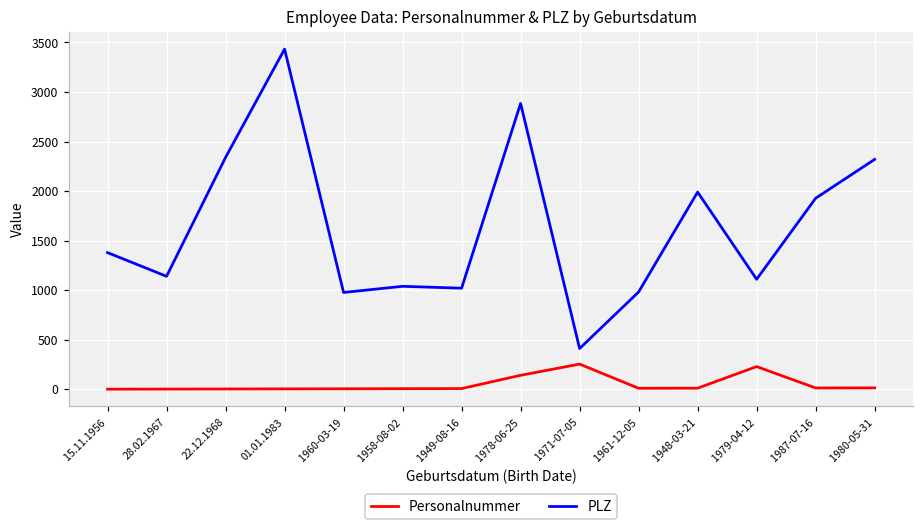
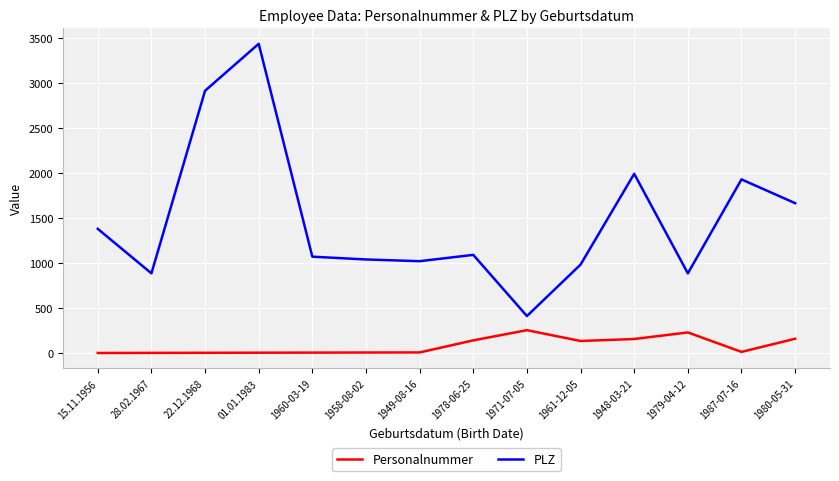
PLZ, 28.02.1967: 1100 -> 900
PLZ, 22.12.1968: 2300 -> 2900
PLZ, 1960-03-19: 1000 -> 1100
PLZ, 1978-06-25: 2900 -> 1100
Personalnummer, 1961-12-05: 0 -> 100
Personalnummer, 1948-03-21: 0 -> 200
PLZ, 1979-04-12: 1100 -> 900
Personalnummer, 1980-05-31: 0 -> 200
PLZ, 1980-05-31: 2300 -> 1700
